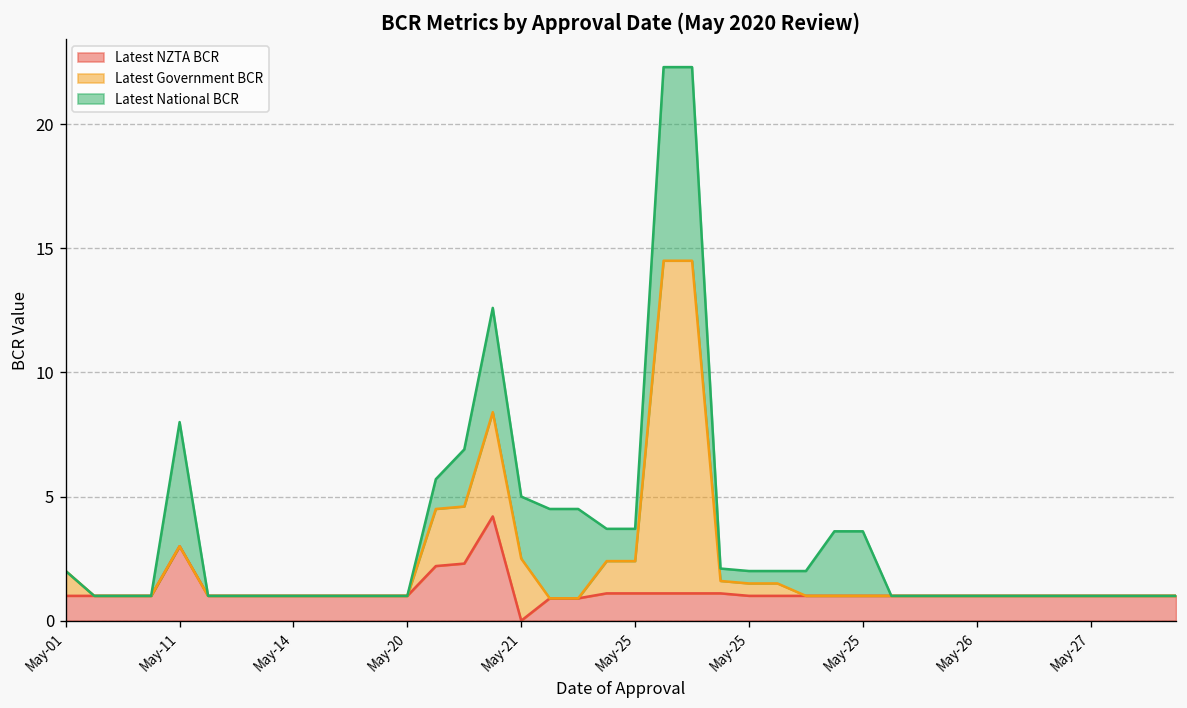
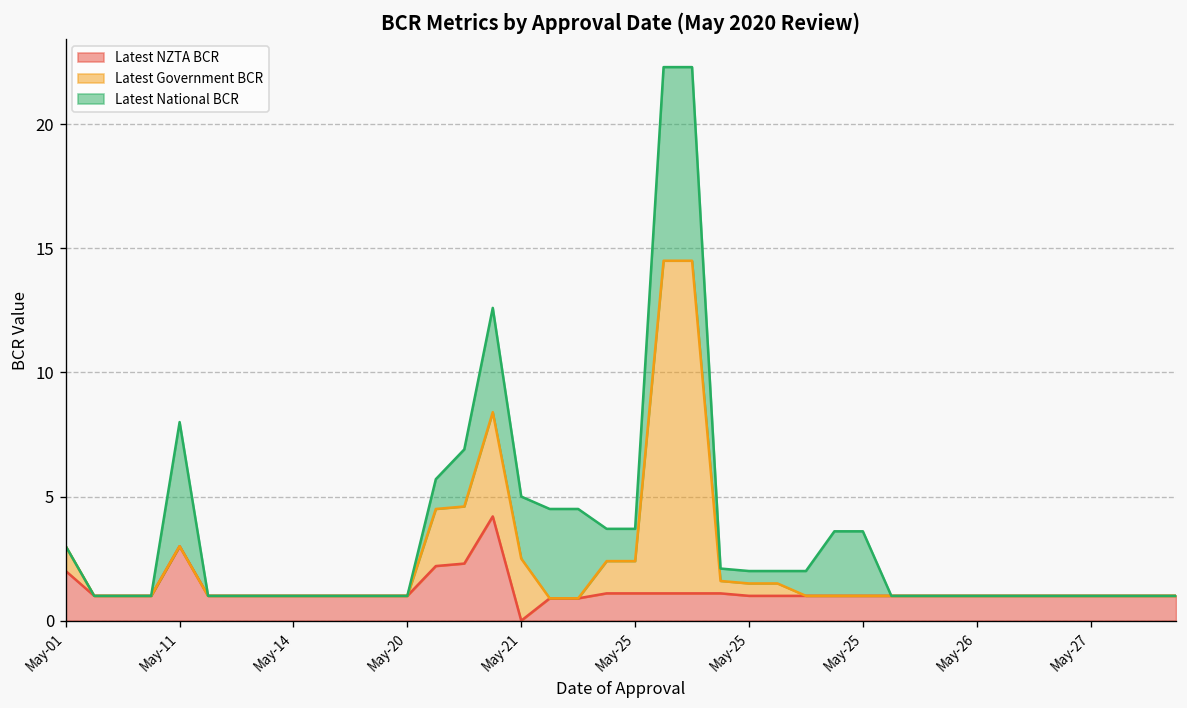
Latest NZTA BCR, May-01: 1 -> 2
